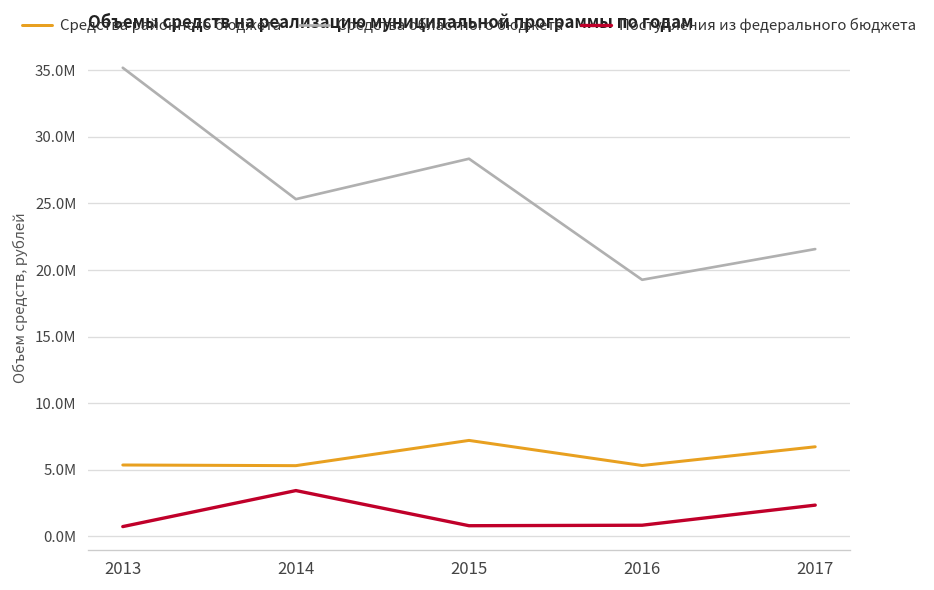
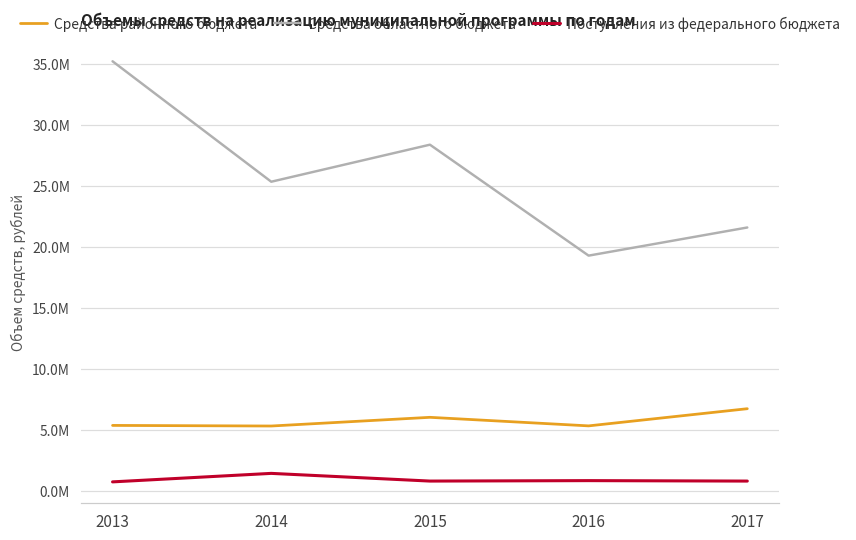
Поступления из федерального бюджета, 2014: 3400000 -> 1400000
Средства районного бюджета, 2015: 7200000 -> 6000000
Поступления из федерального бюджета, 2017: 2300000 -> 800000
